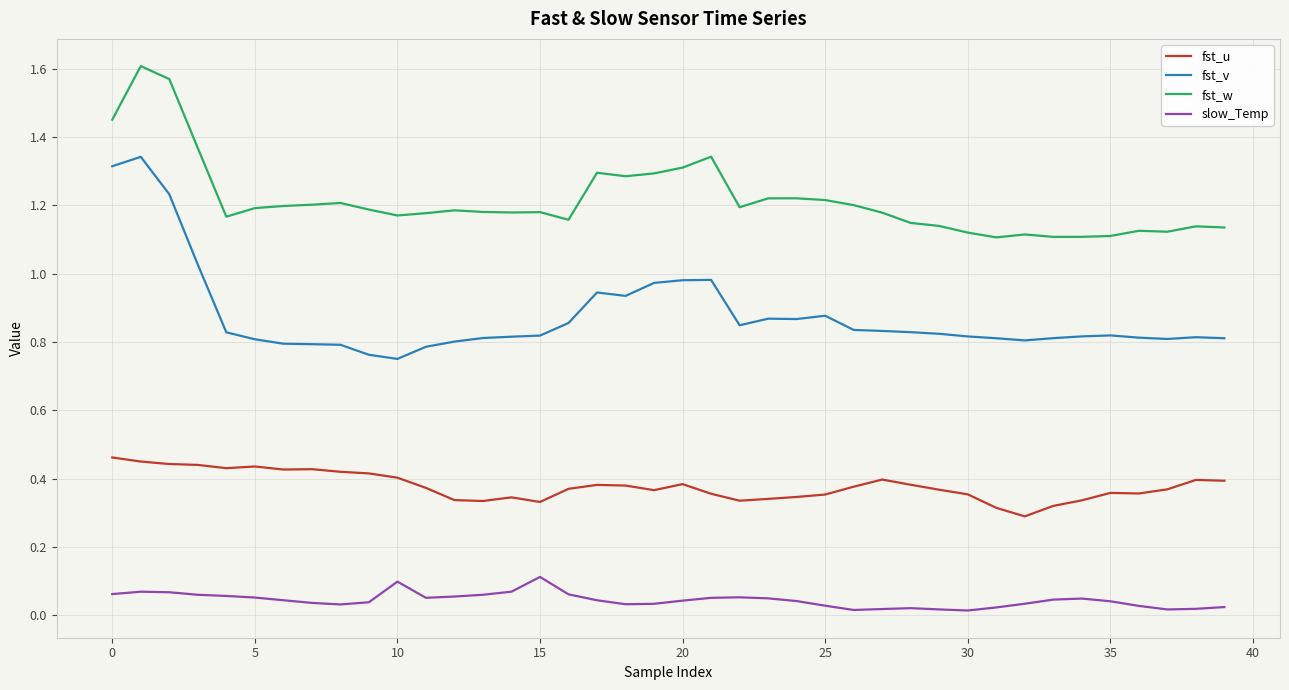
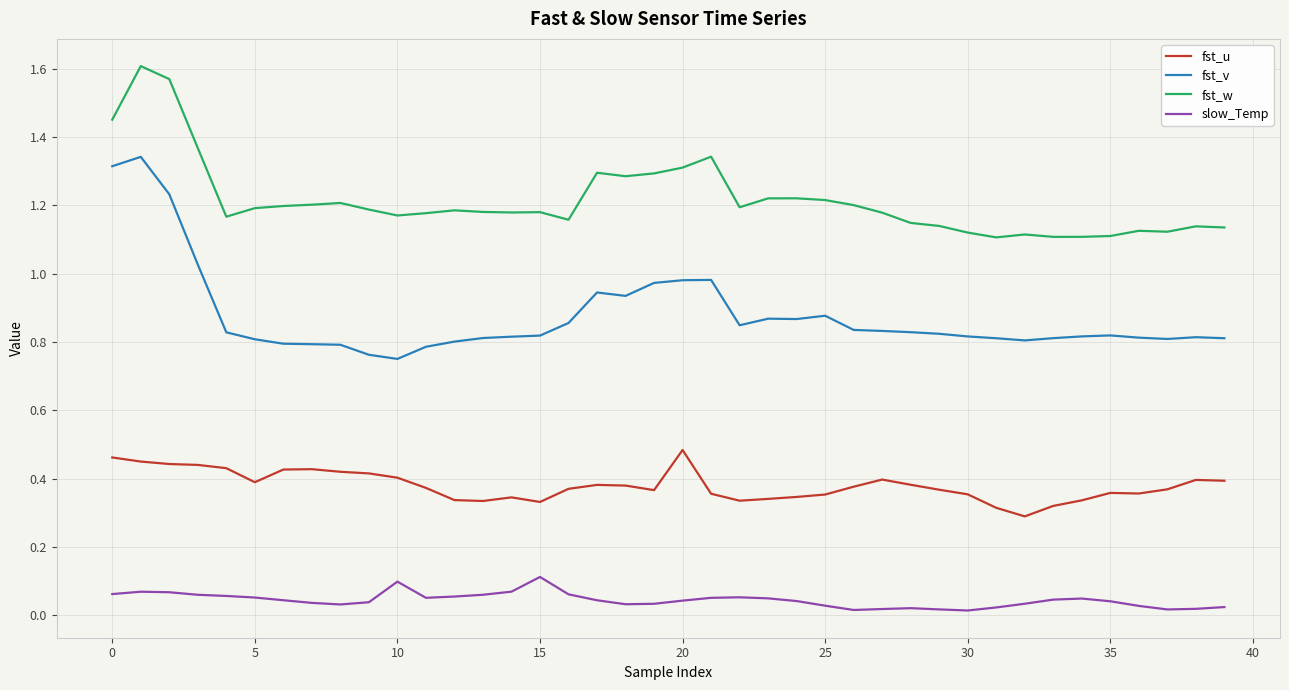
fst_u, 5: 0.44 -> 0.39
fst_u, 20: 0.38 -> 0.48
